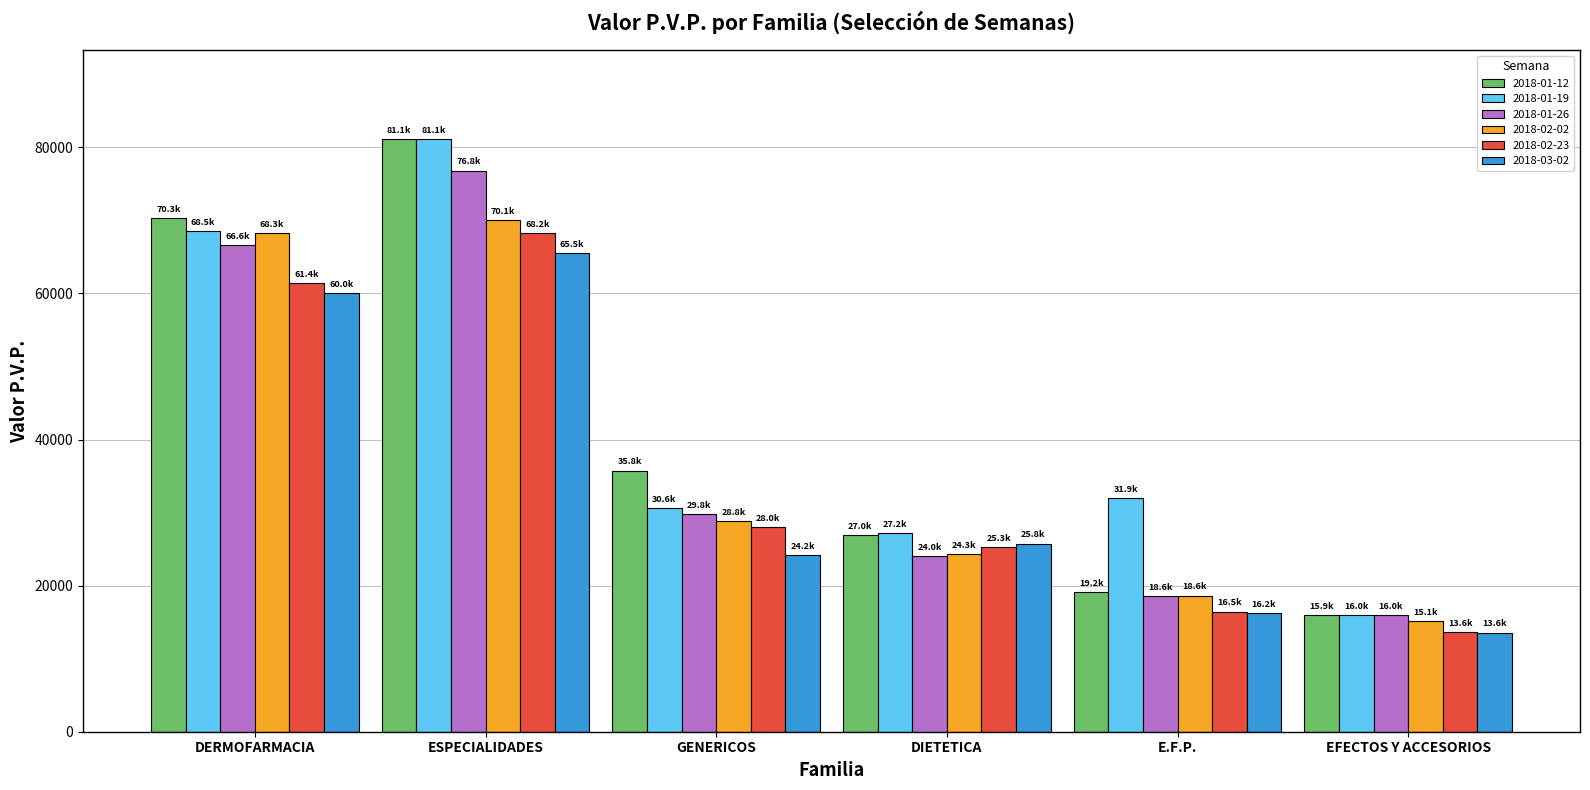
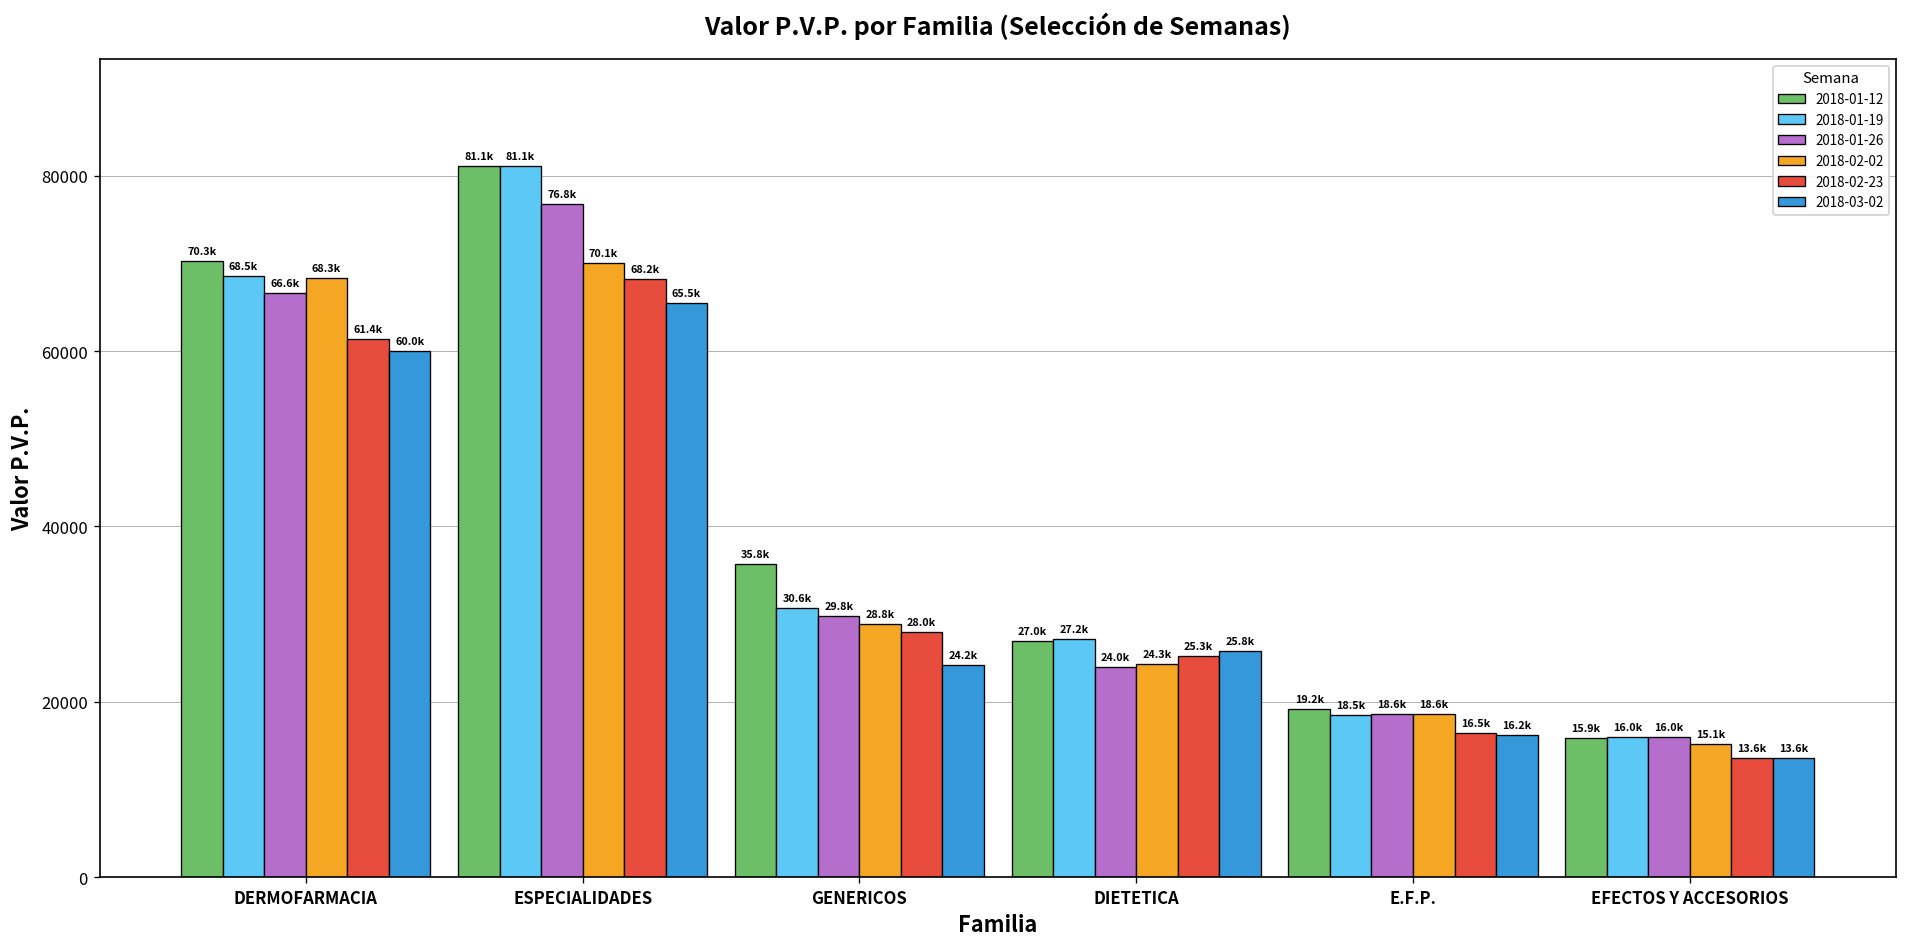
2018-01-19, E.F.P.: 31.9k -> 18.5k
